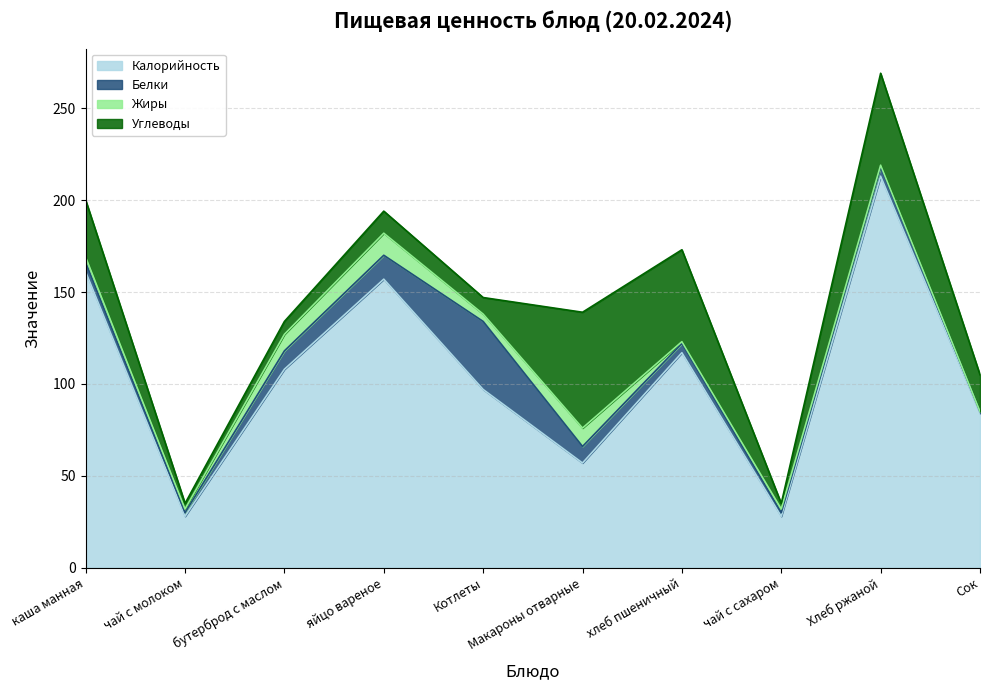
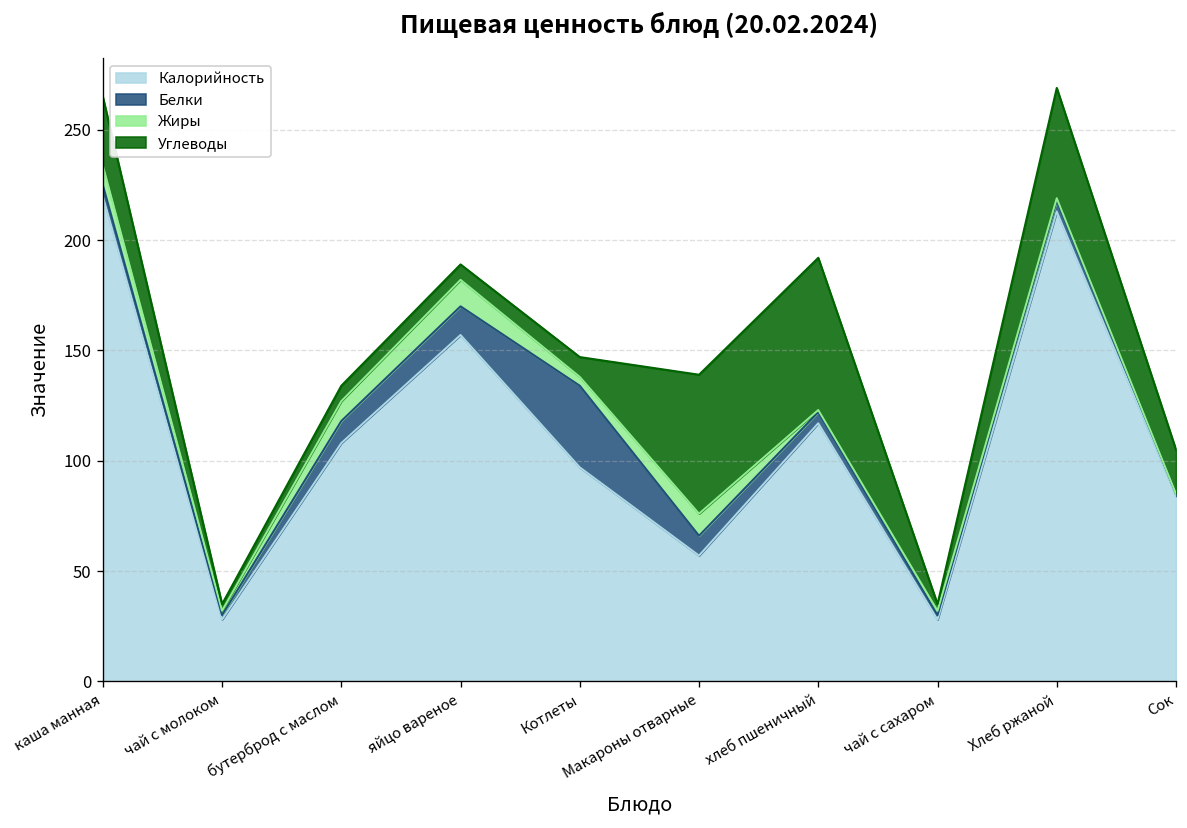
Калорийность, каша манная: 161 -> 220
Жиры, каша манная: 3 -> 9
Углеводы, яйцо вареное: 12 -> 7
Углеводы, хлеб пшеничный: 50 -> 69
